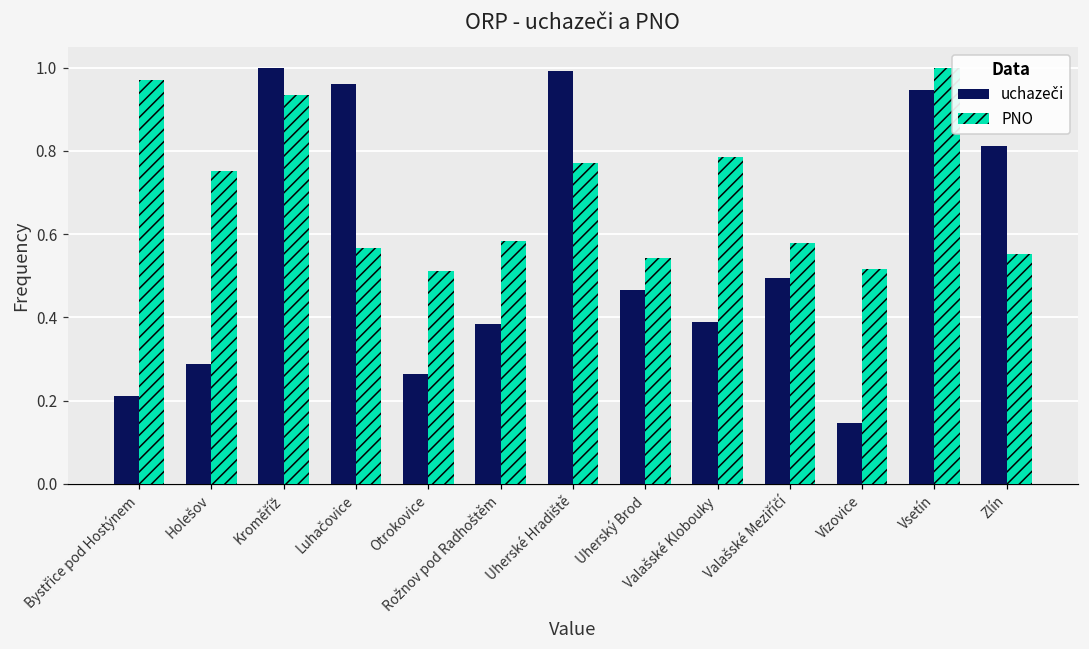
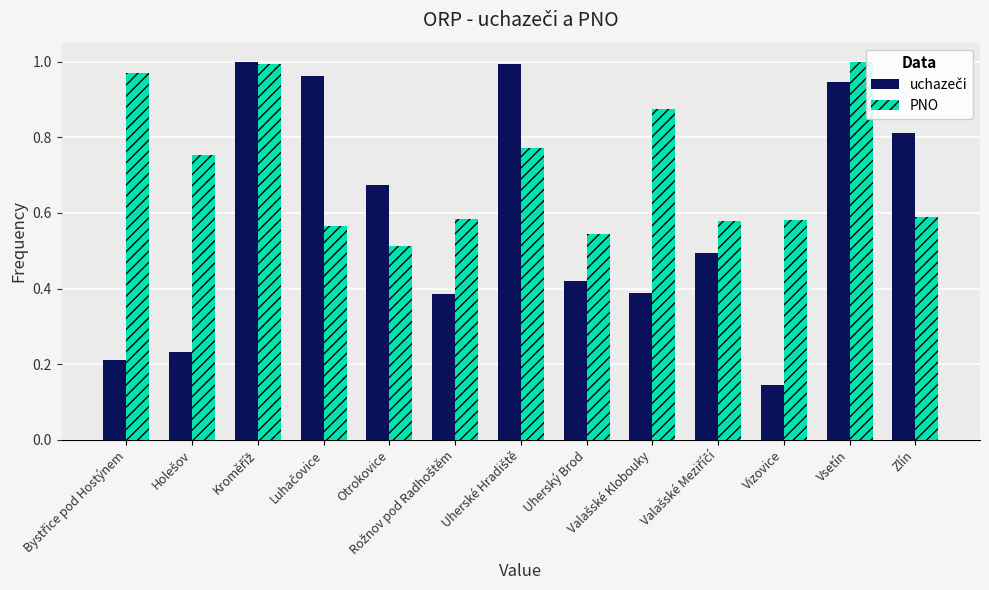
uchazeči, Holešov: 0.29 -> 0.23
PNO, Kroměříž: 0.94 -> 0.99
uchazeči, Otrokovice: 0.26 -> 0.67
uchazeči, Uherský Brod: 0.47 -> 0.42
PNO, Valašské Klobouky: 0.79 -> 0.87
PNO, Vizovice: 0.52 -> 0.58
PNO, Zlín: 0.55 -> 0.59
